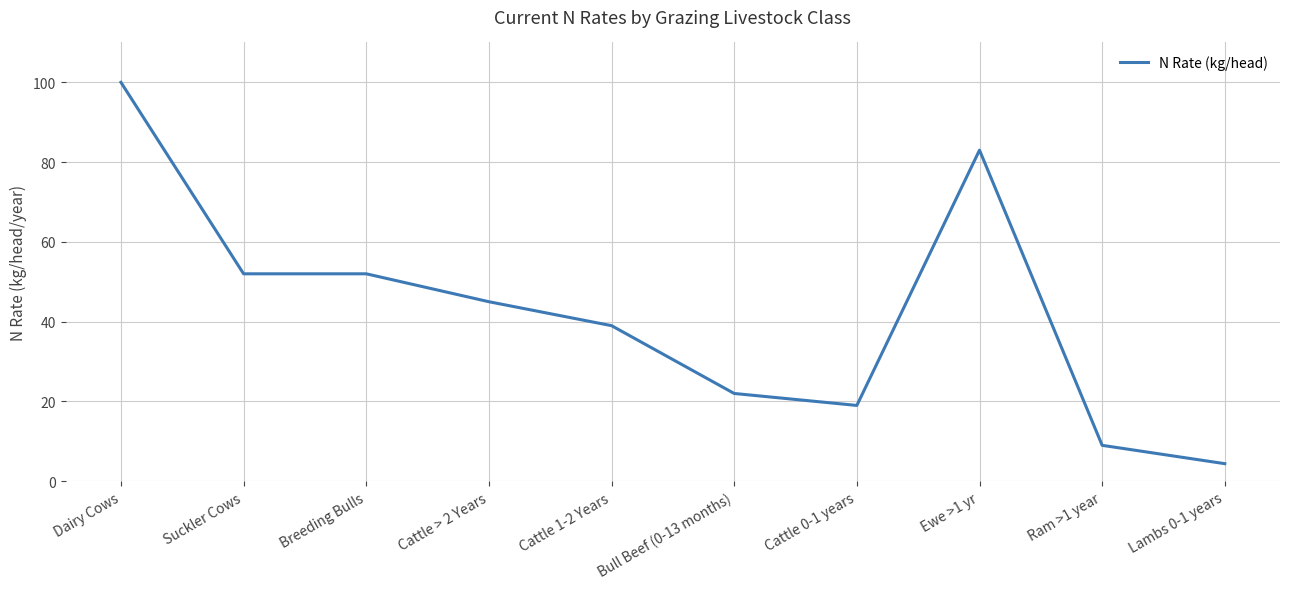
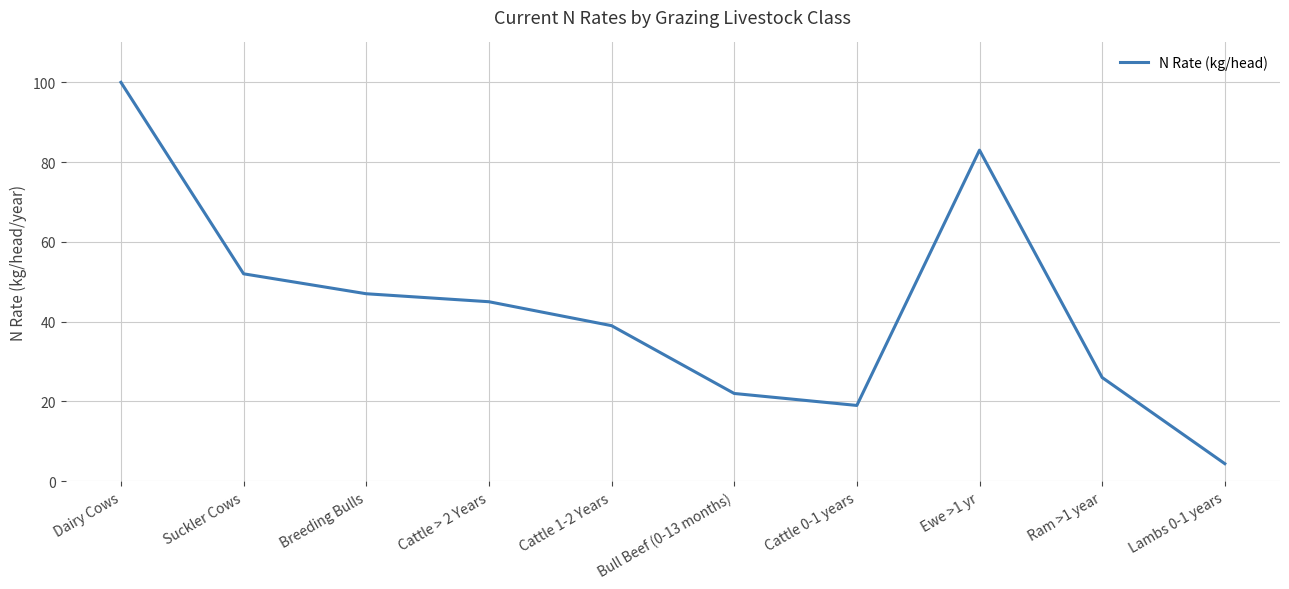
Breeding Bulls: 52 -> 47
Ram >1 year: 9 -> 26
